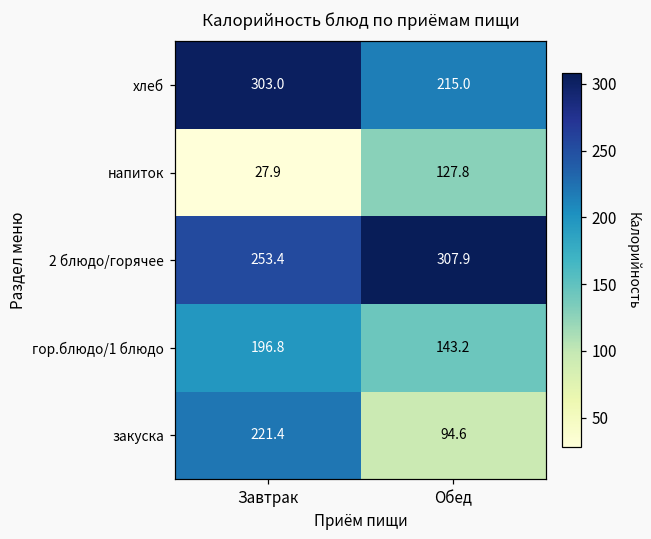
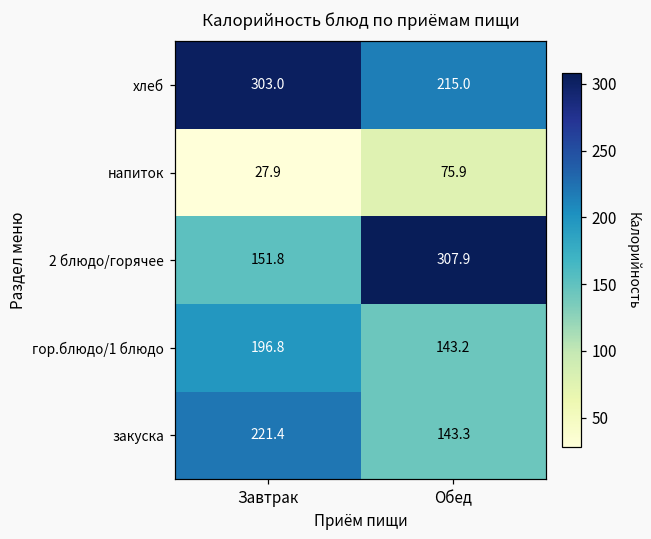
напиток, Обед: 127.8 -> 75.9
2 блюдо/горячее, Завтрак: 253.4 -> 151.8
закуска, Обед: 94.6 -> 143.3
